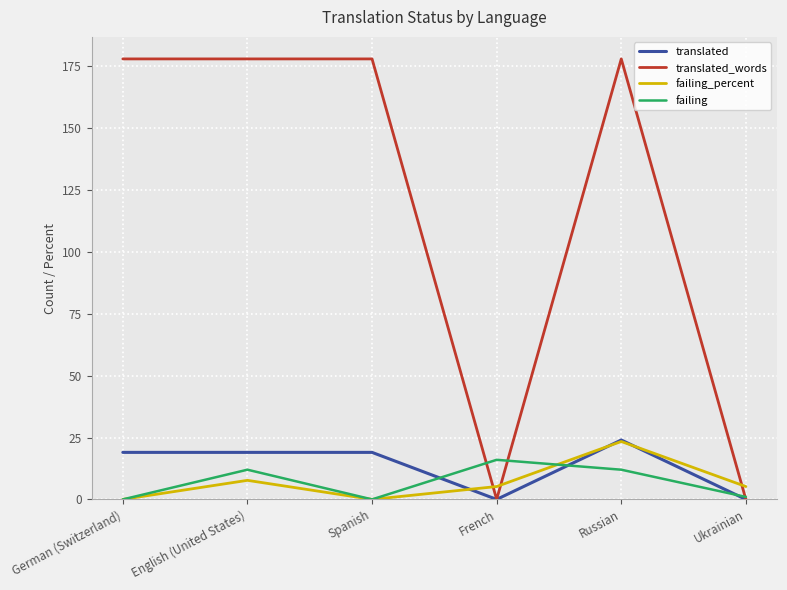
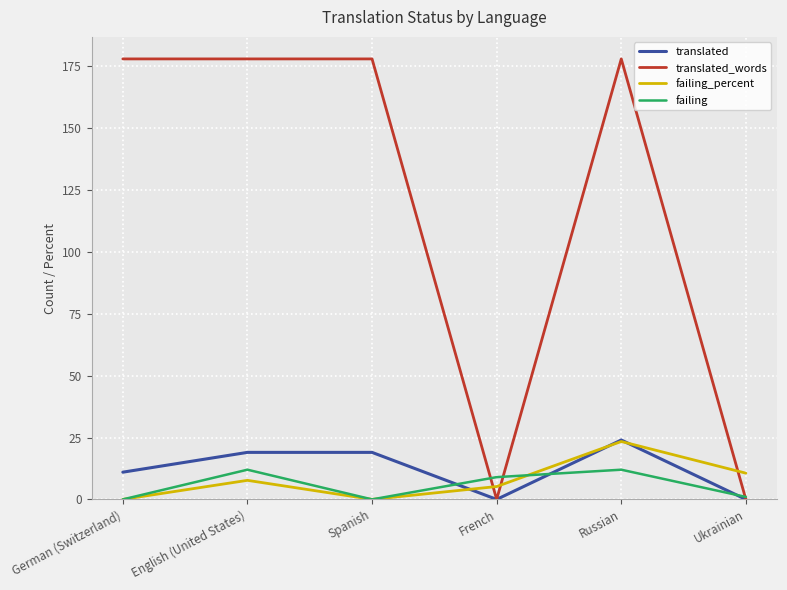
translated, German (Switzerland): 19 -> 11
failing, French: 16 -> 9
failing_percent, Ukrainian: 5 -> 11
